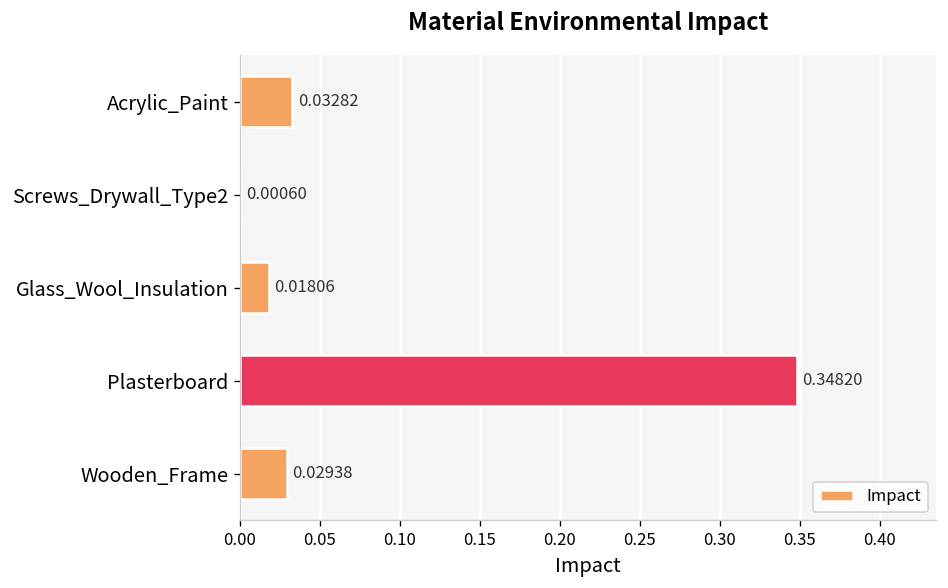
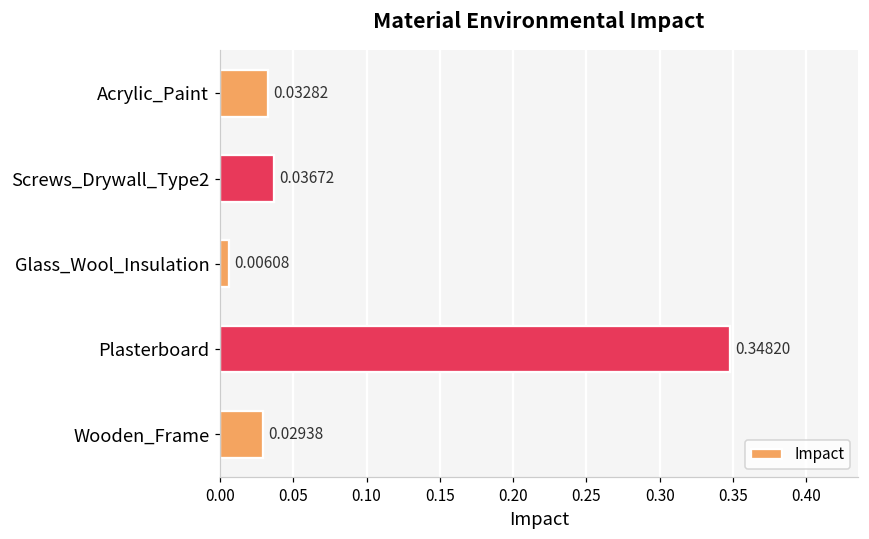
Screws_Drywall_Type2: 0.00060 -> 0.03672
Glass_Wool_Insulation: 0.01806 -> 0.00608
